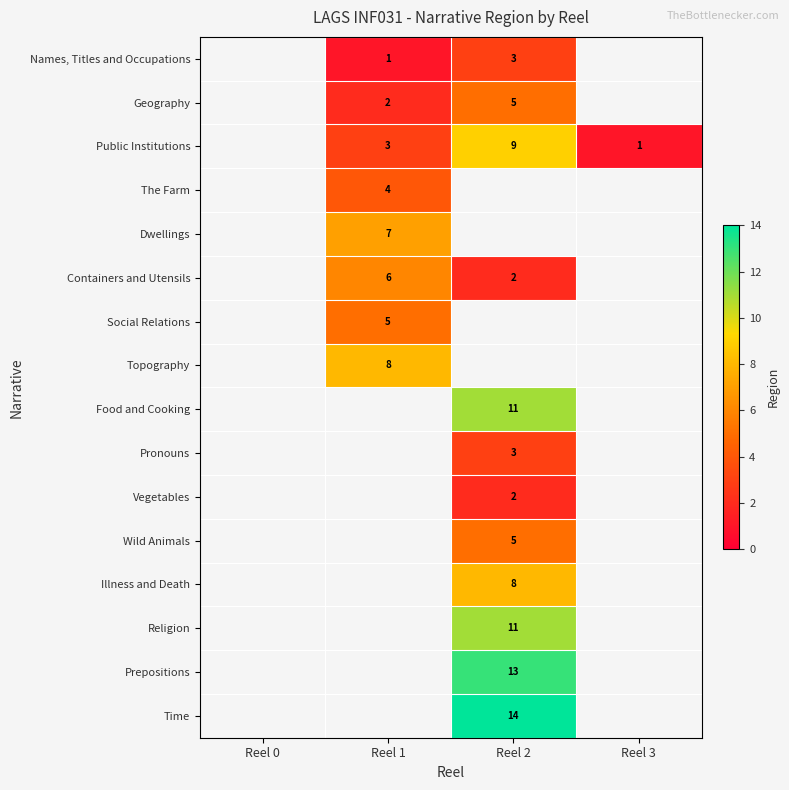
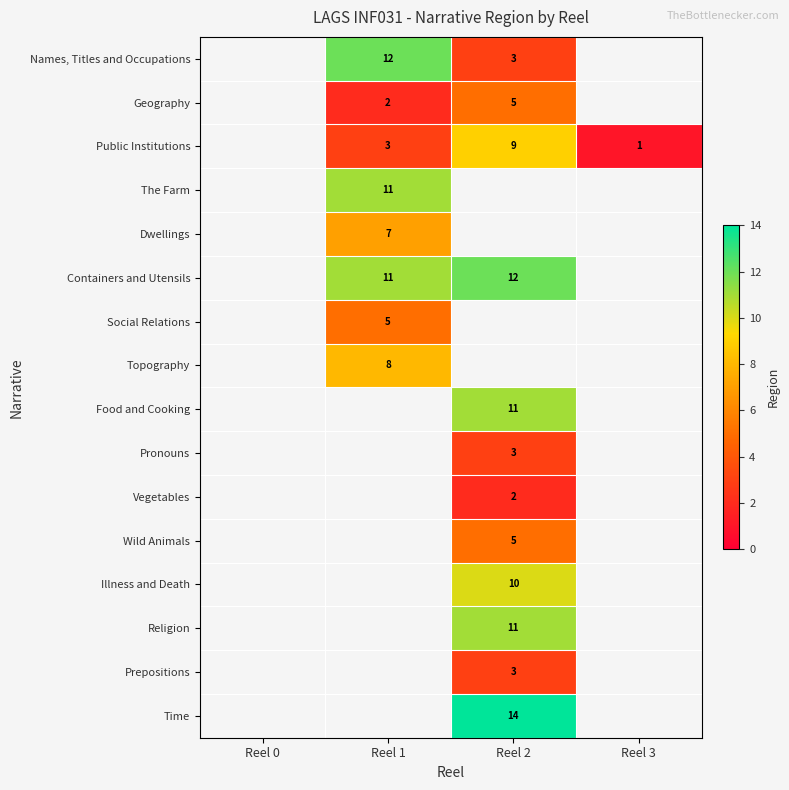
Names, Titles and Occupations, Reel 1: 1 -> 12
The Farm, Reel 1: 4 -> 11
Containers and Utensils, Reel 1: 6 -> 11
Containers and Utensils, Reel 2: 2 -> 12
Illness and Death, Reel 2: 8 -> 10
Prepositions, Reel 2: 13 -> 3
